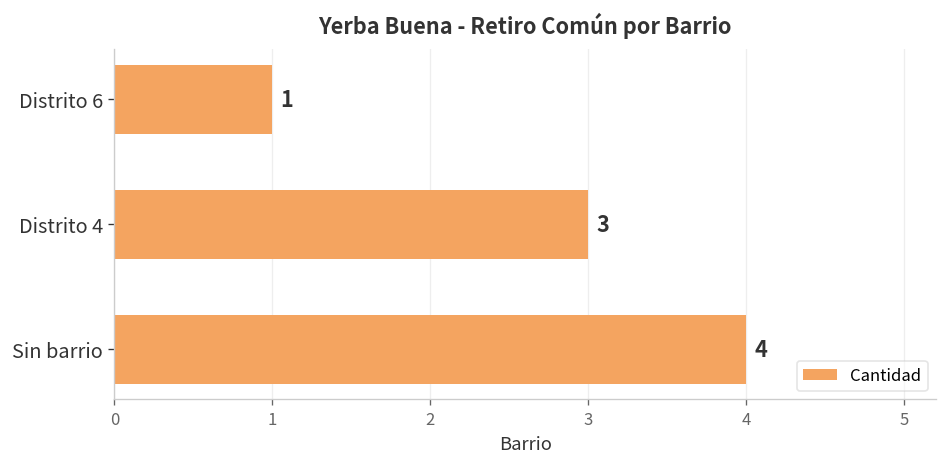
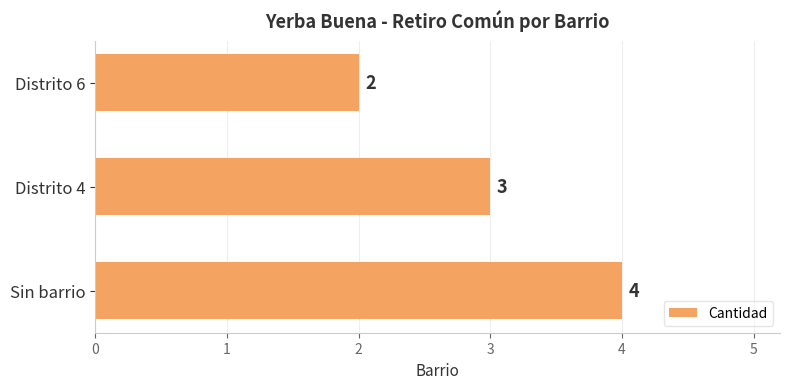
Distrito 6: 1 -> 2
